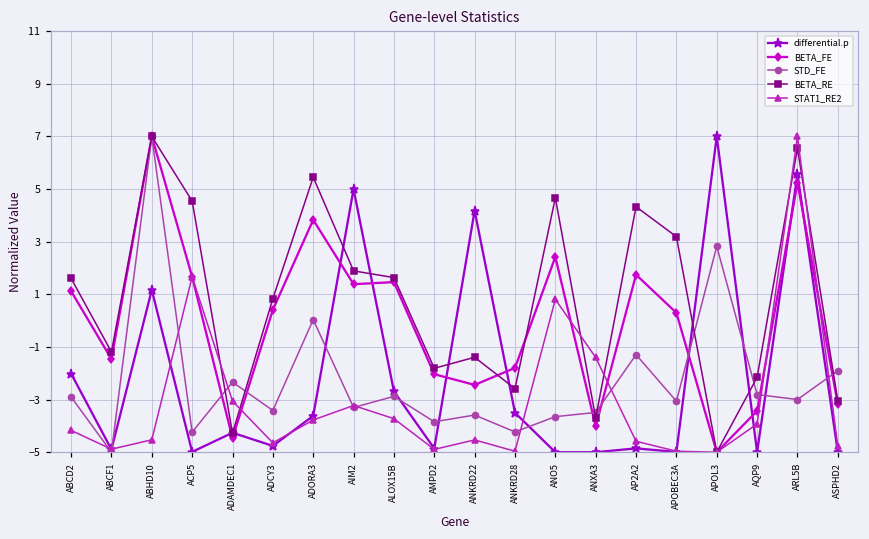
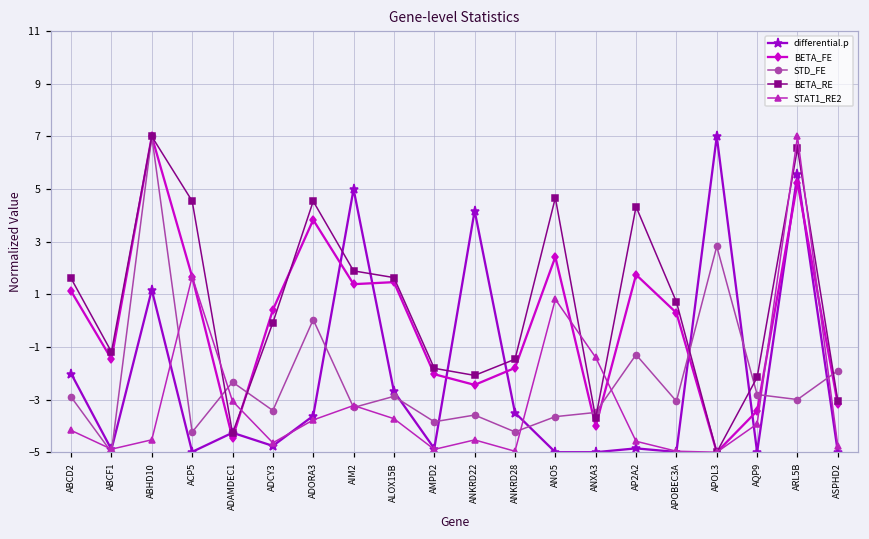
BETA_RE, ADCY3: 0.8 -> -0.1
BETA_RE, ADORA3: 5.4 -> 4.5
BETA_RE, ANKRD22: -1.4 -> -2.1
BETA_RE, ANKRD28: -2.6 -> -1.5
BETA_RE, APOBEC3A: 3.2 -> 0.7
